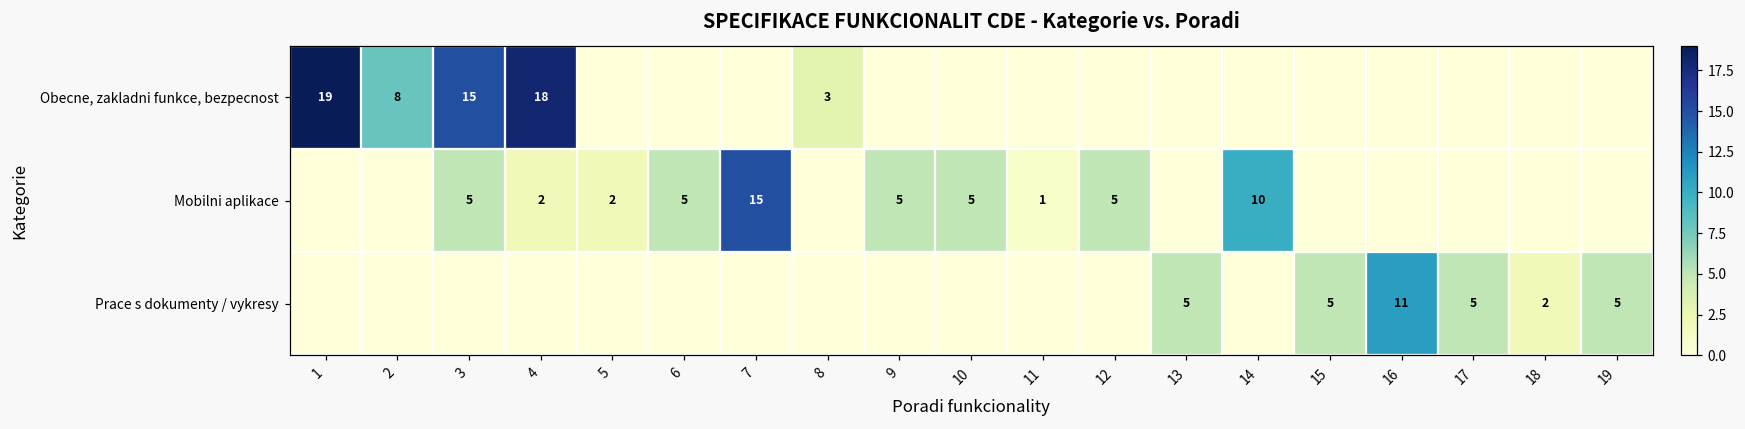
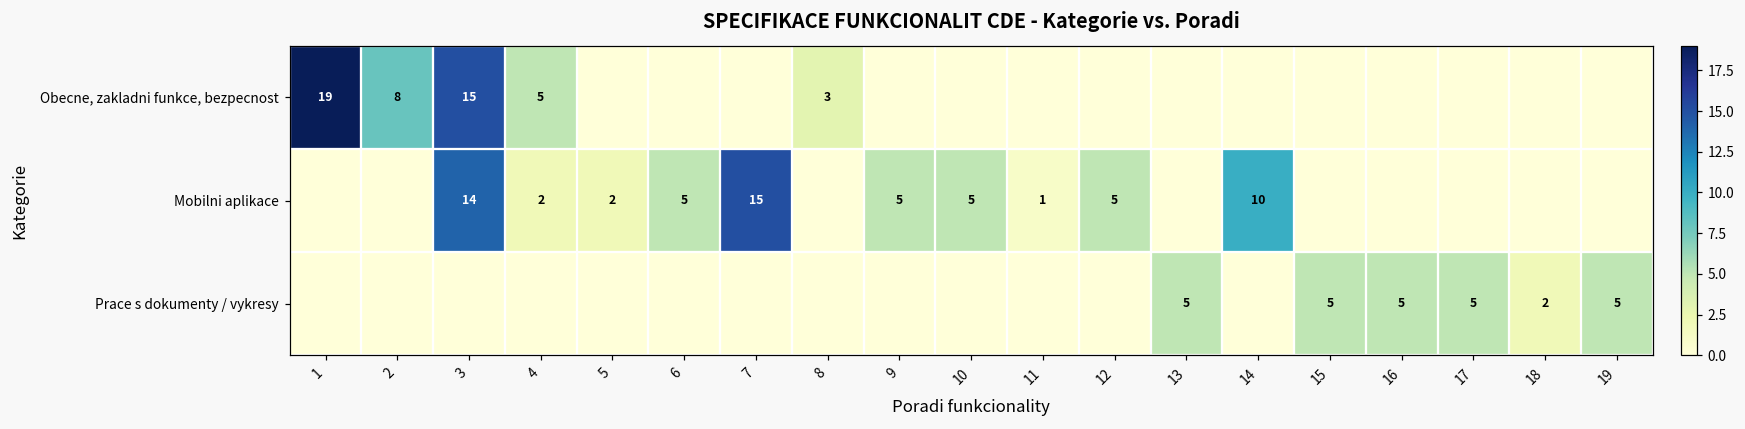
Obecne, zakladni funkce, bezpecnost, 4: 18 -> 5
Mobilni aplikace, 3: 5 -> 14
Prace s dokumenty / vykresy, 16: 11 -> 5
